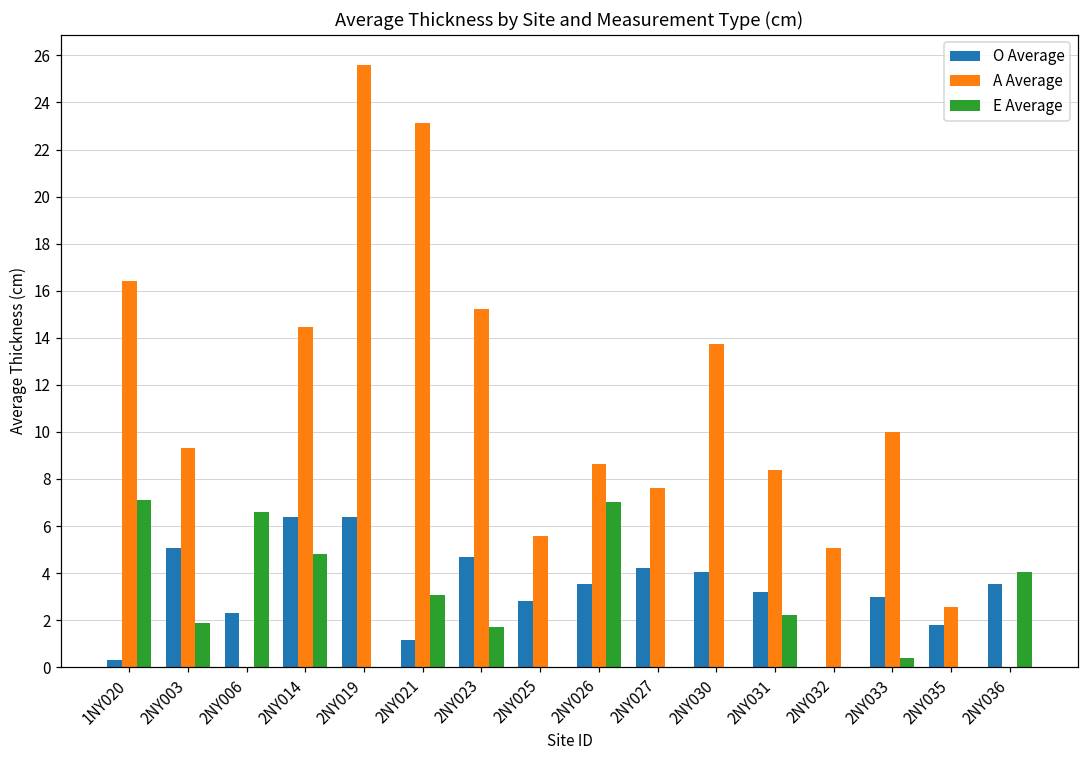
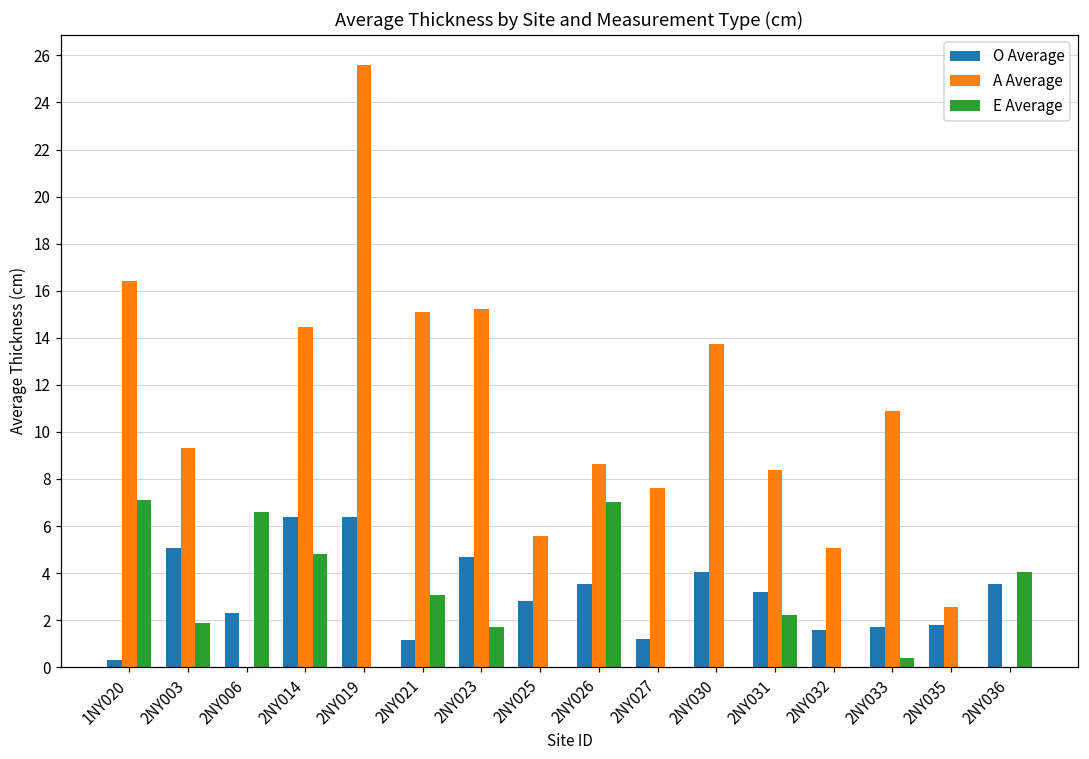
A Average, 2NY021: 23.1 -> 15.1
O Average, 2NY027: 4.2 -> 1.2
O Average, 2NY032: 0.0 -> 1.6
O Average, 2NY033: 3.0 -> 1.7
A Average, 2NY033: 10.0 -> 10.9
